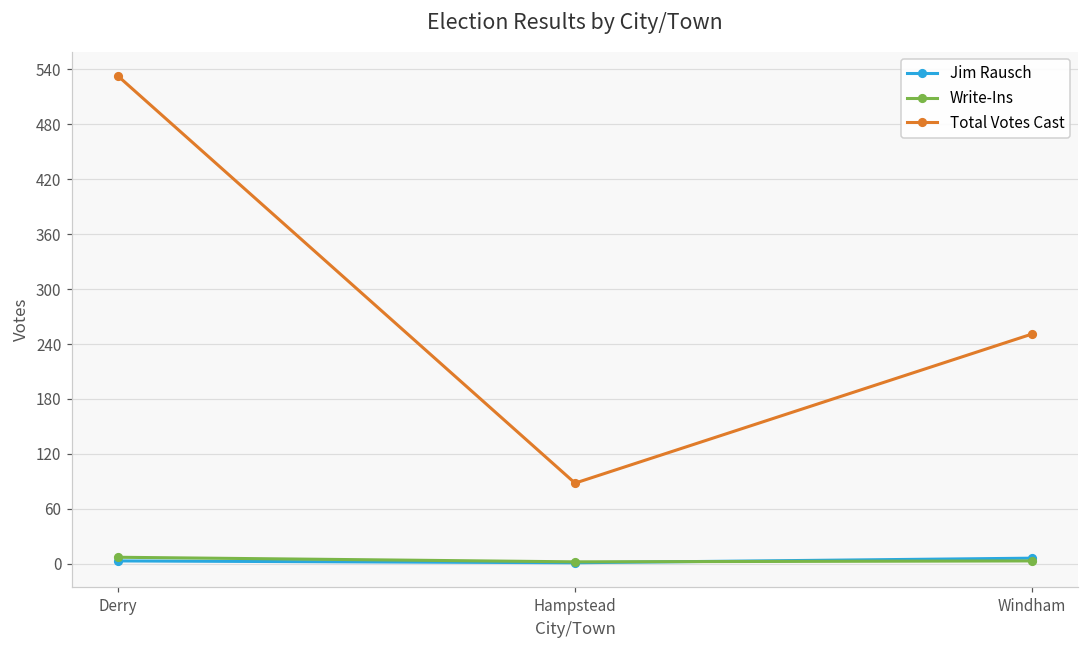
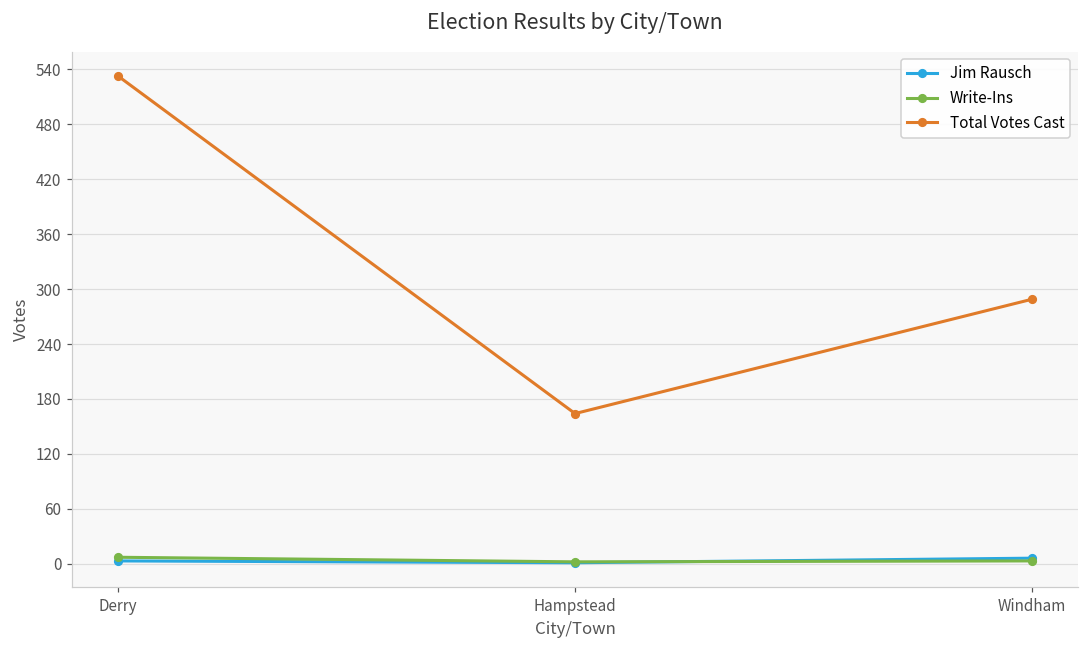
Total Votes Cast, Hampstead: 90 -> 160
Total Votes Cast, Windham: 250 -> 290
